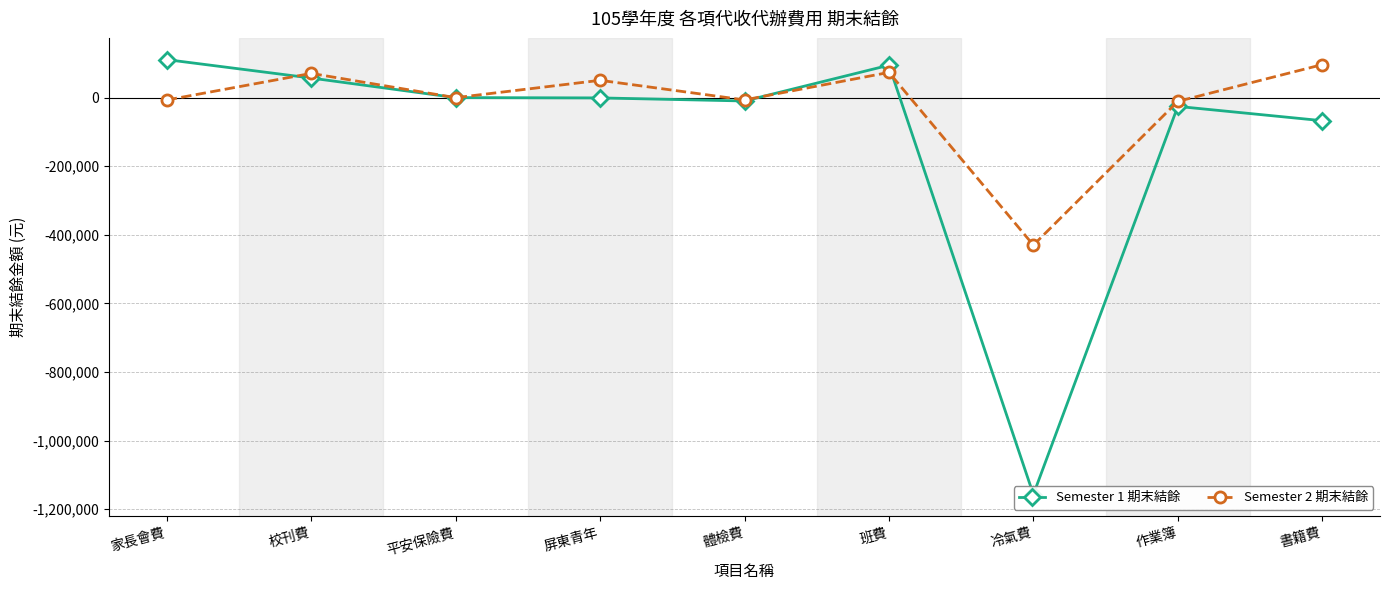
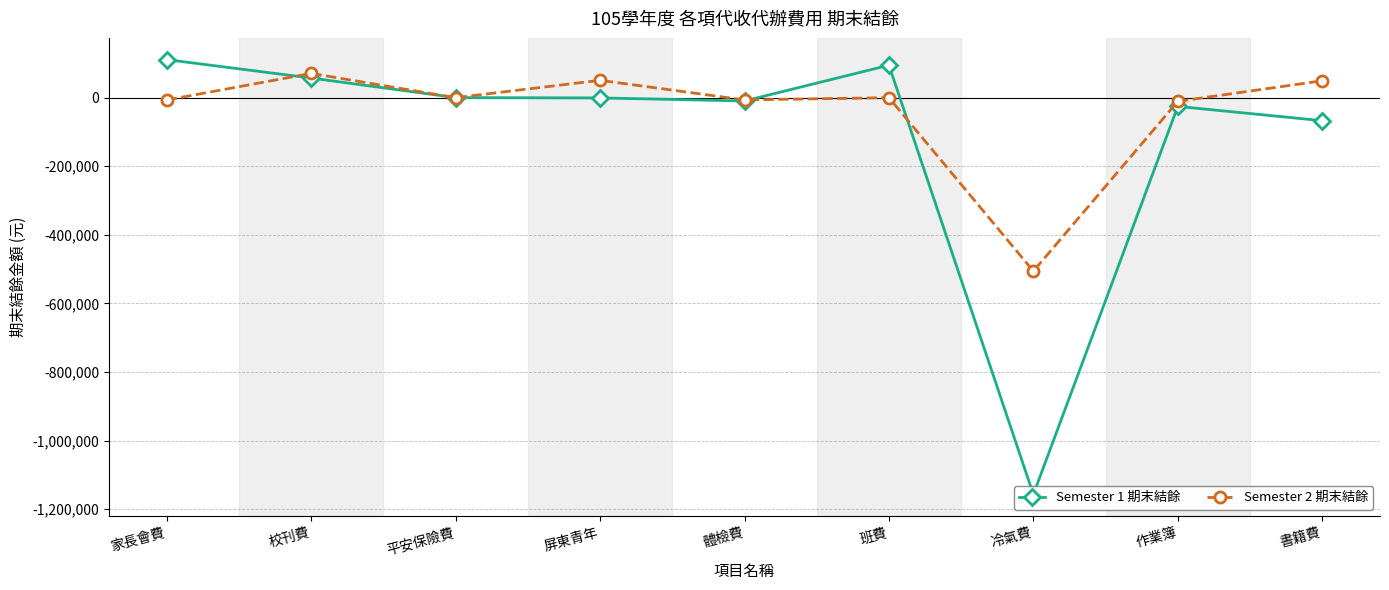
Semester 2 期末結餘, 班費: 70,000 -> 0
Semester 2 期末結餘, 冷氣費: -430,000 -> -510,000
Semester 2 期末結餘, 書籍費: 100,000 -> 50,000
